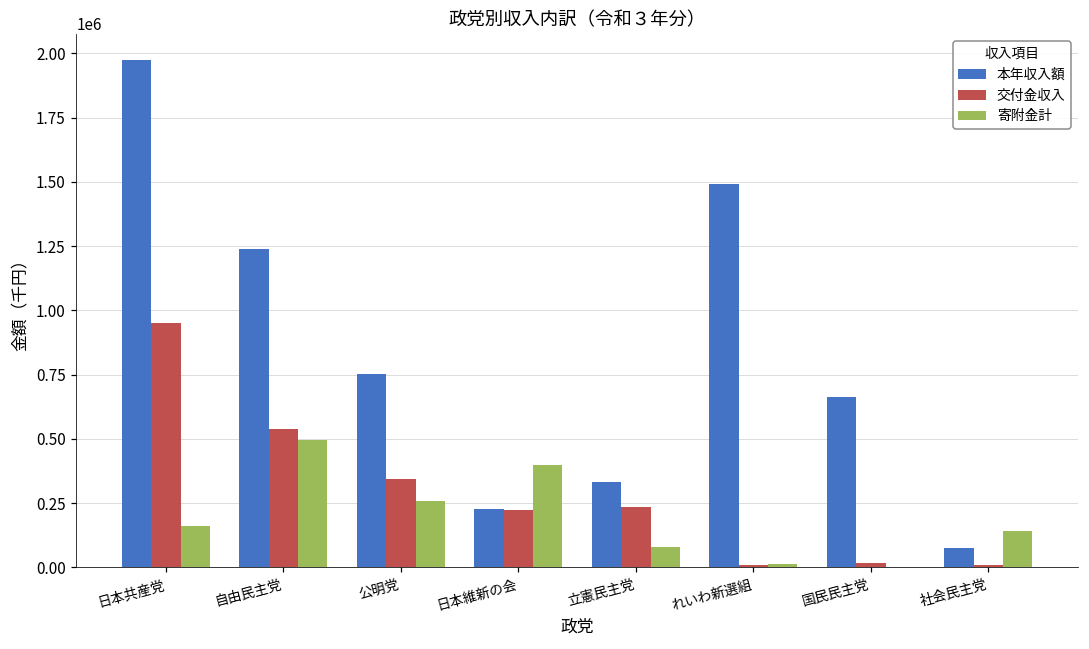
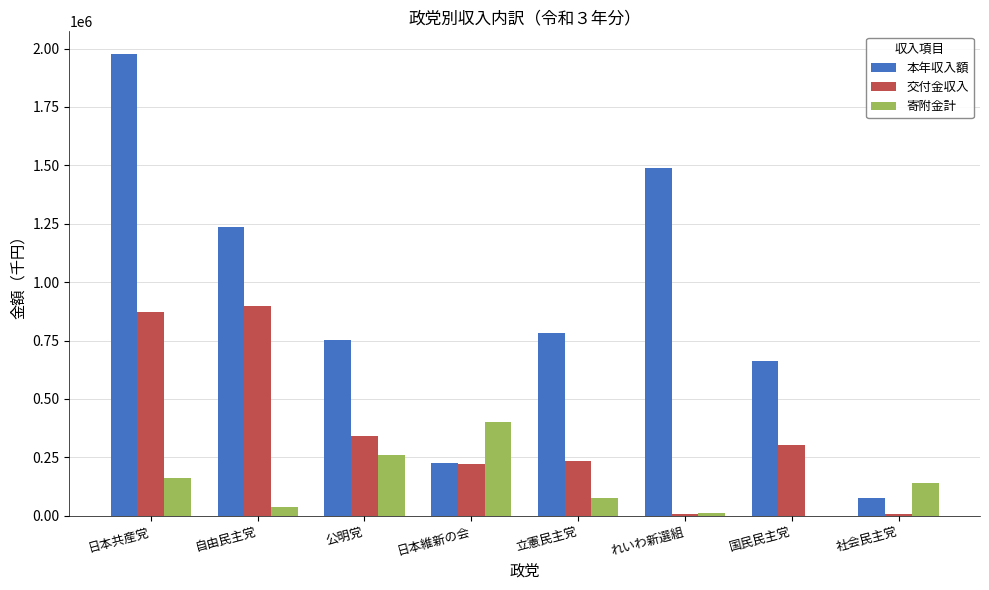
交付金収入, 日本共産党: 950000 -> 870000
交付金収入, 自由民主党: 540000 -> 900000
寄附金計, 自由民主党: 490000 -> 40000
本年収入額, 立憲民主党: 330000 -> 780000
交付金収入, 国民民主党: 20000 -> 300000
